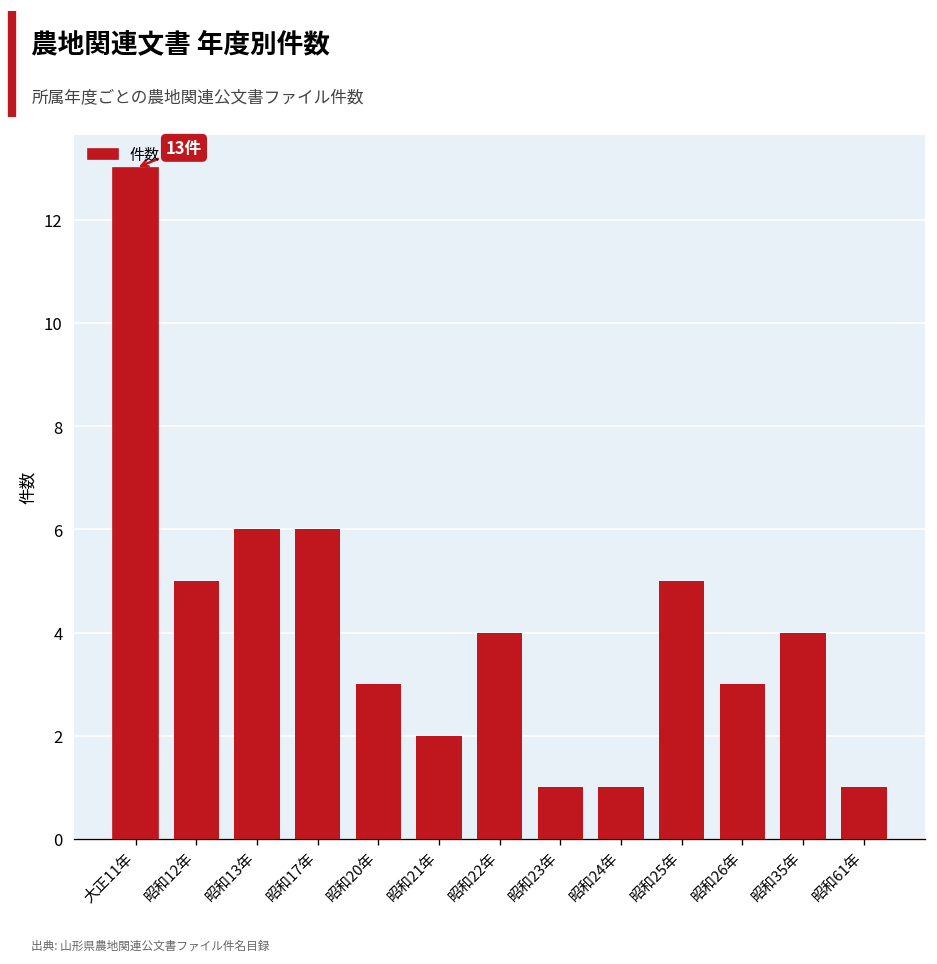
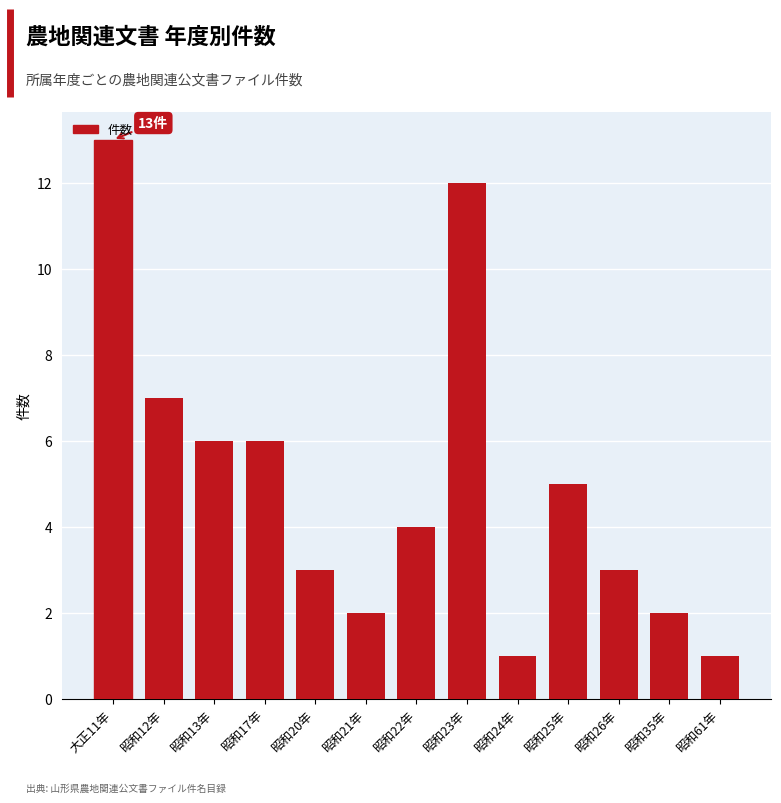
昭和12年: 5 -> 7
昭和23年: 1 -> 12
昭和35年: 4 -> 2
